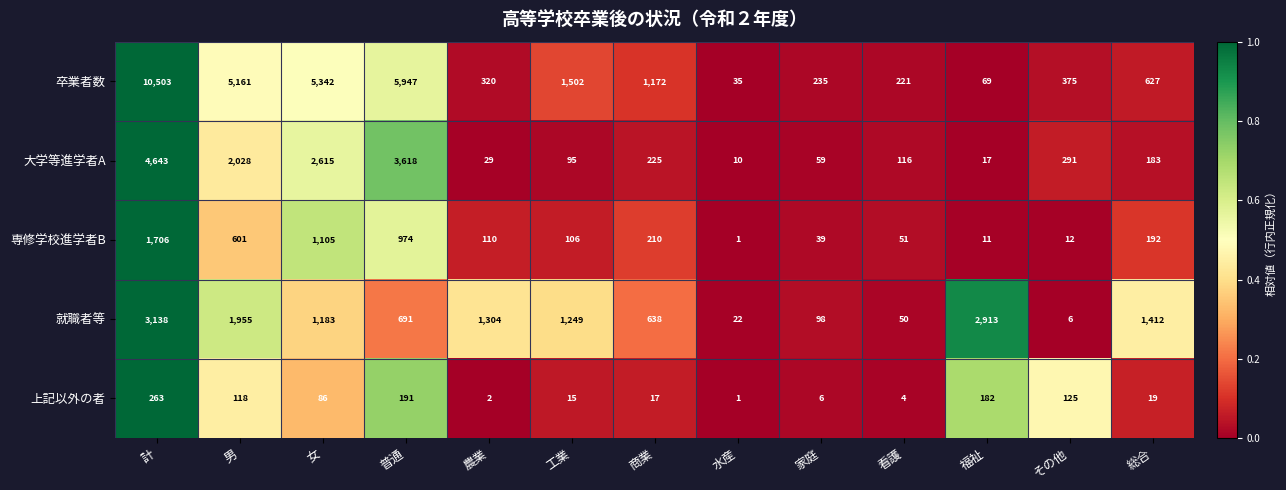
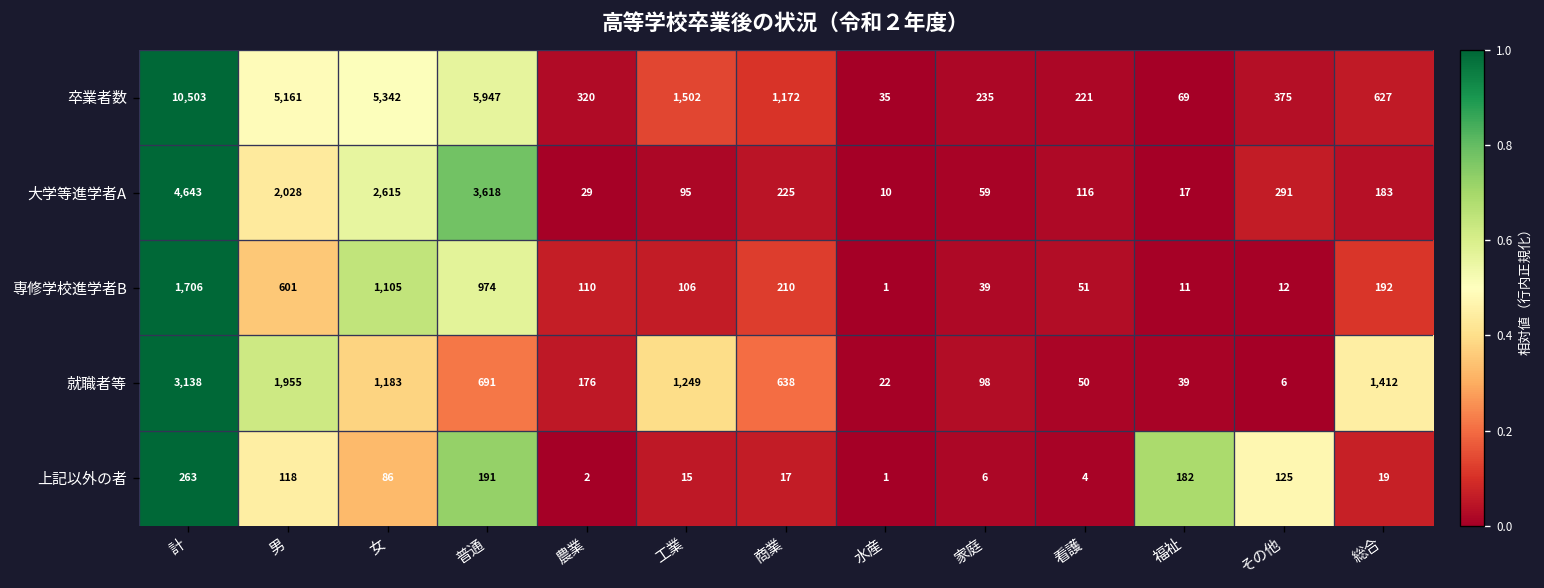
就職者等, 農業: 1,304 -> 176
就職者等, 福祉: 2,913 -> 39
